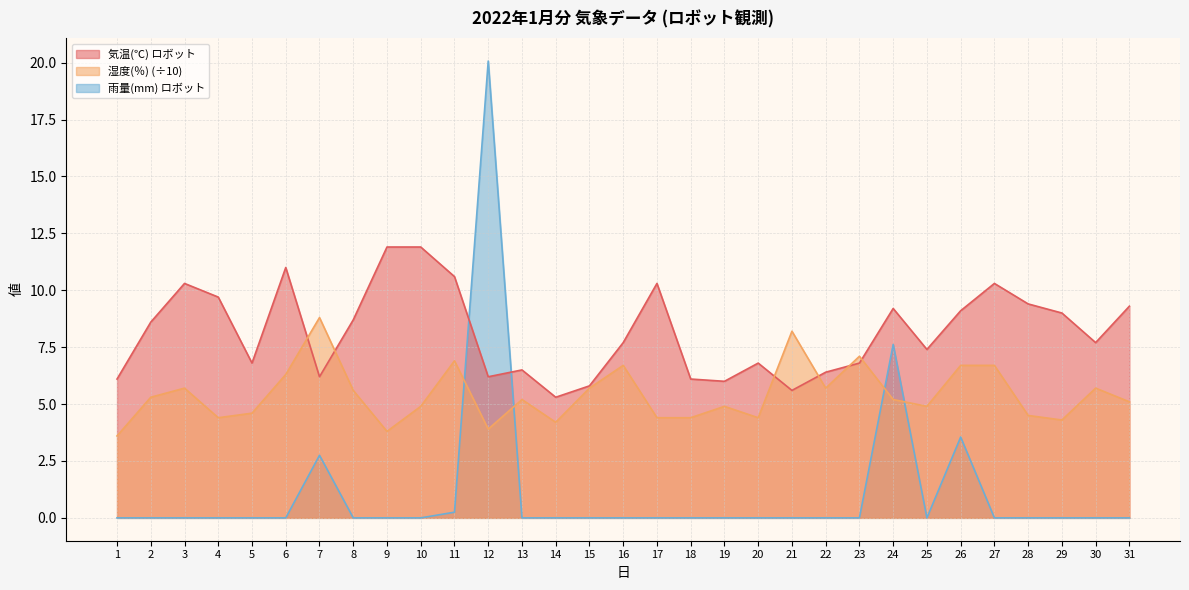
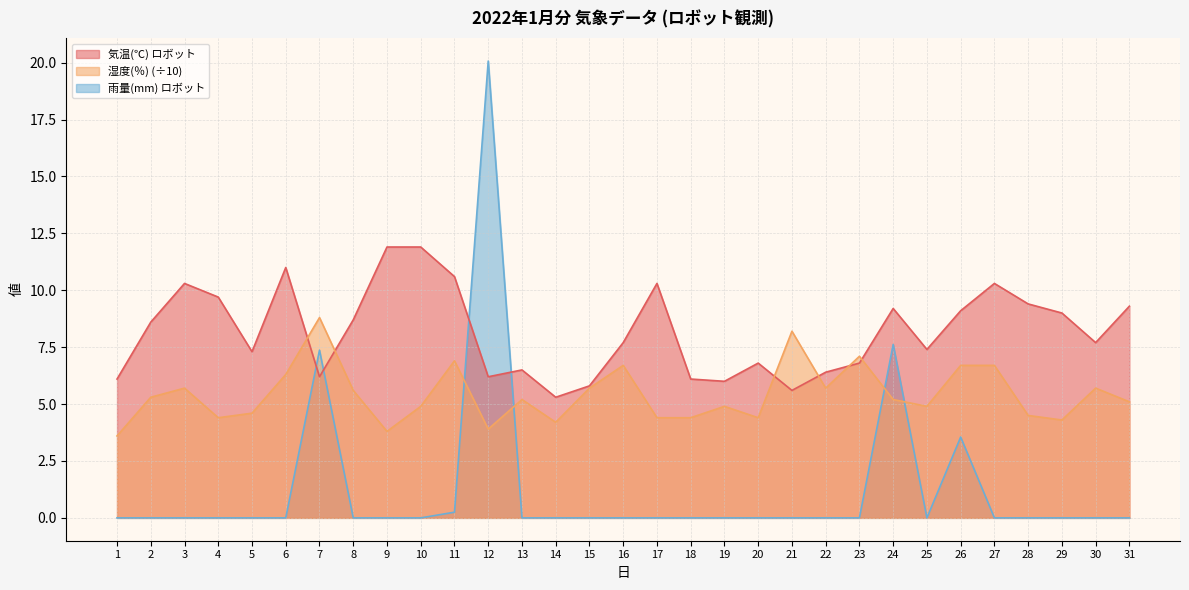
気温(℃) ロボット, 5: 6.8 -> 7.3
雨量(mm) ロボット, 7: 2.8 -> 7.4
